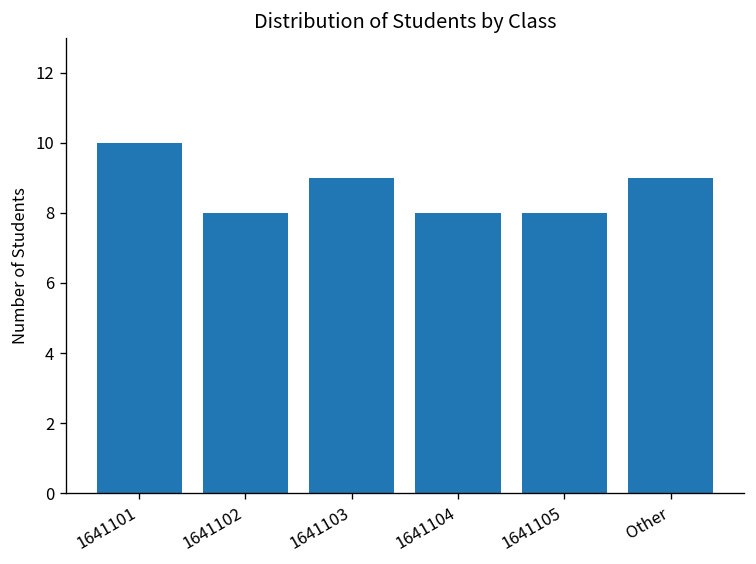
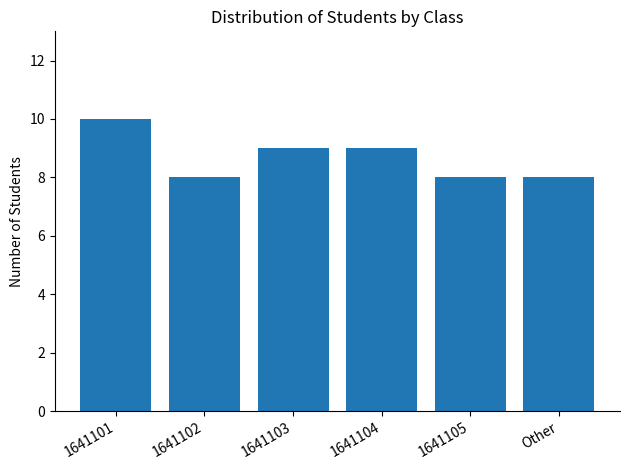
1641104: 8 -> 9
Other: 9 -> 8
